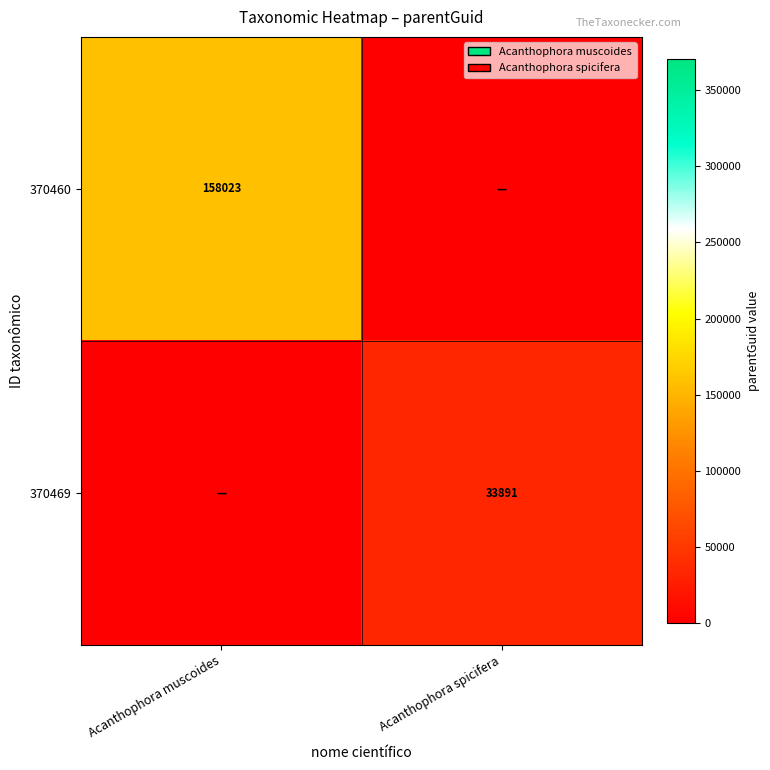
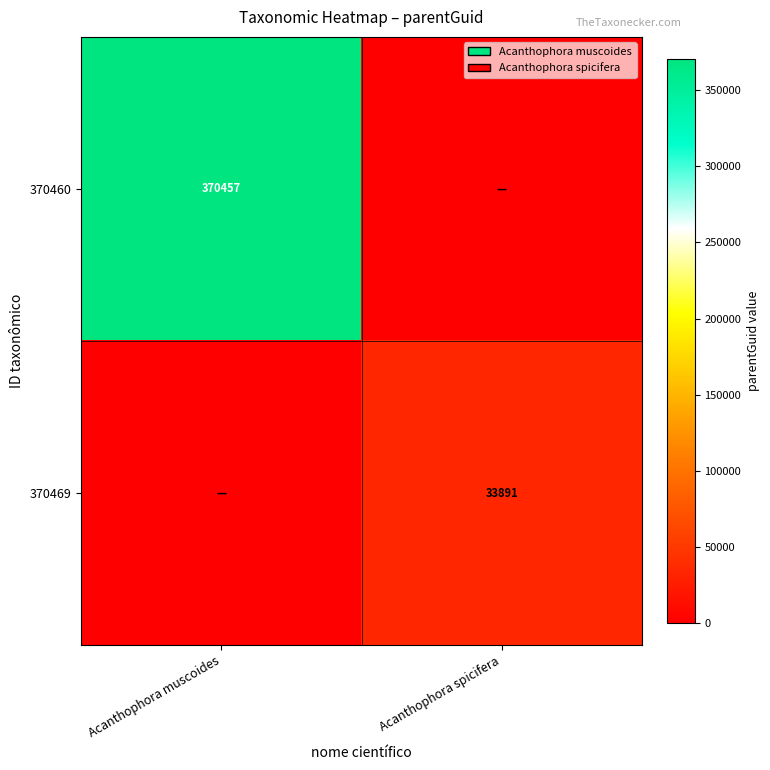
370460, Acanthophora muscoides: 158023 -> 370457
